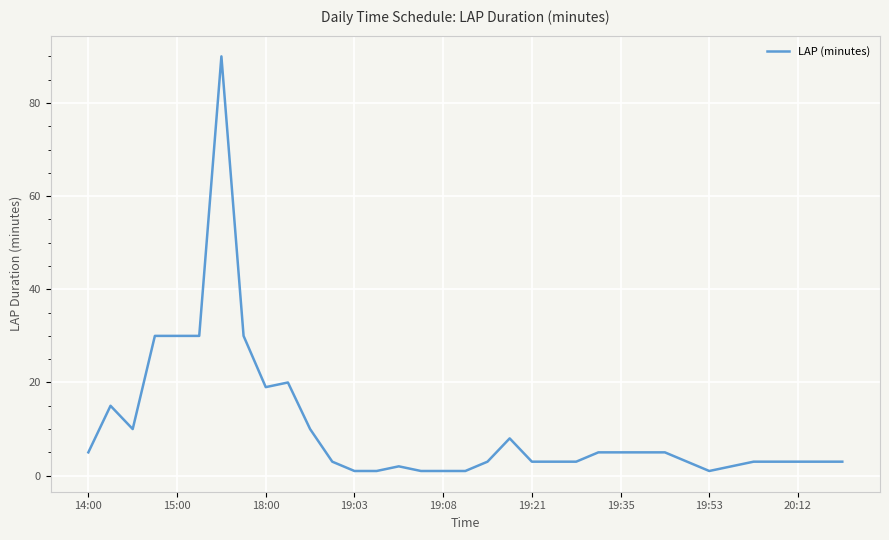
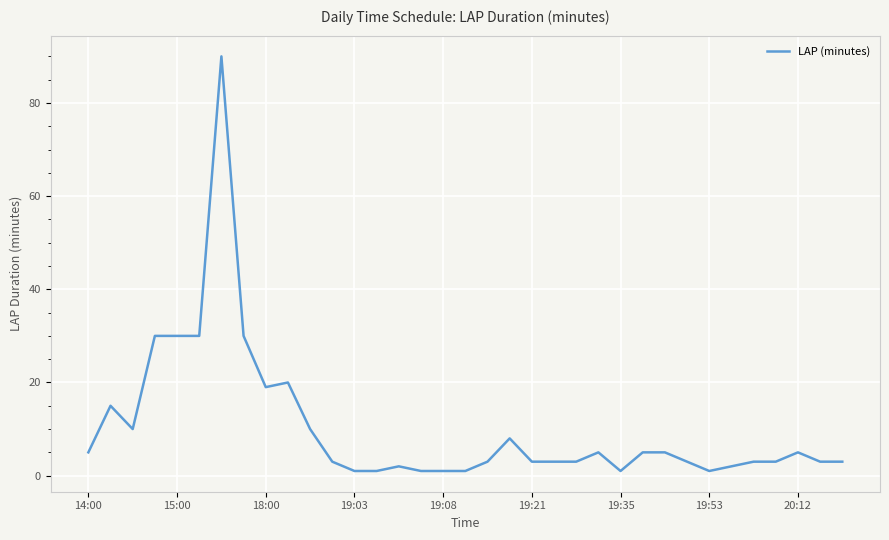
19:35: 5 -> 1
20:12: 3 -> 5
